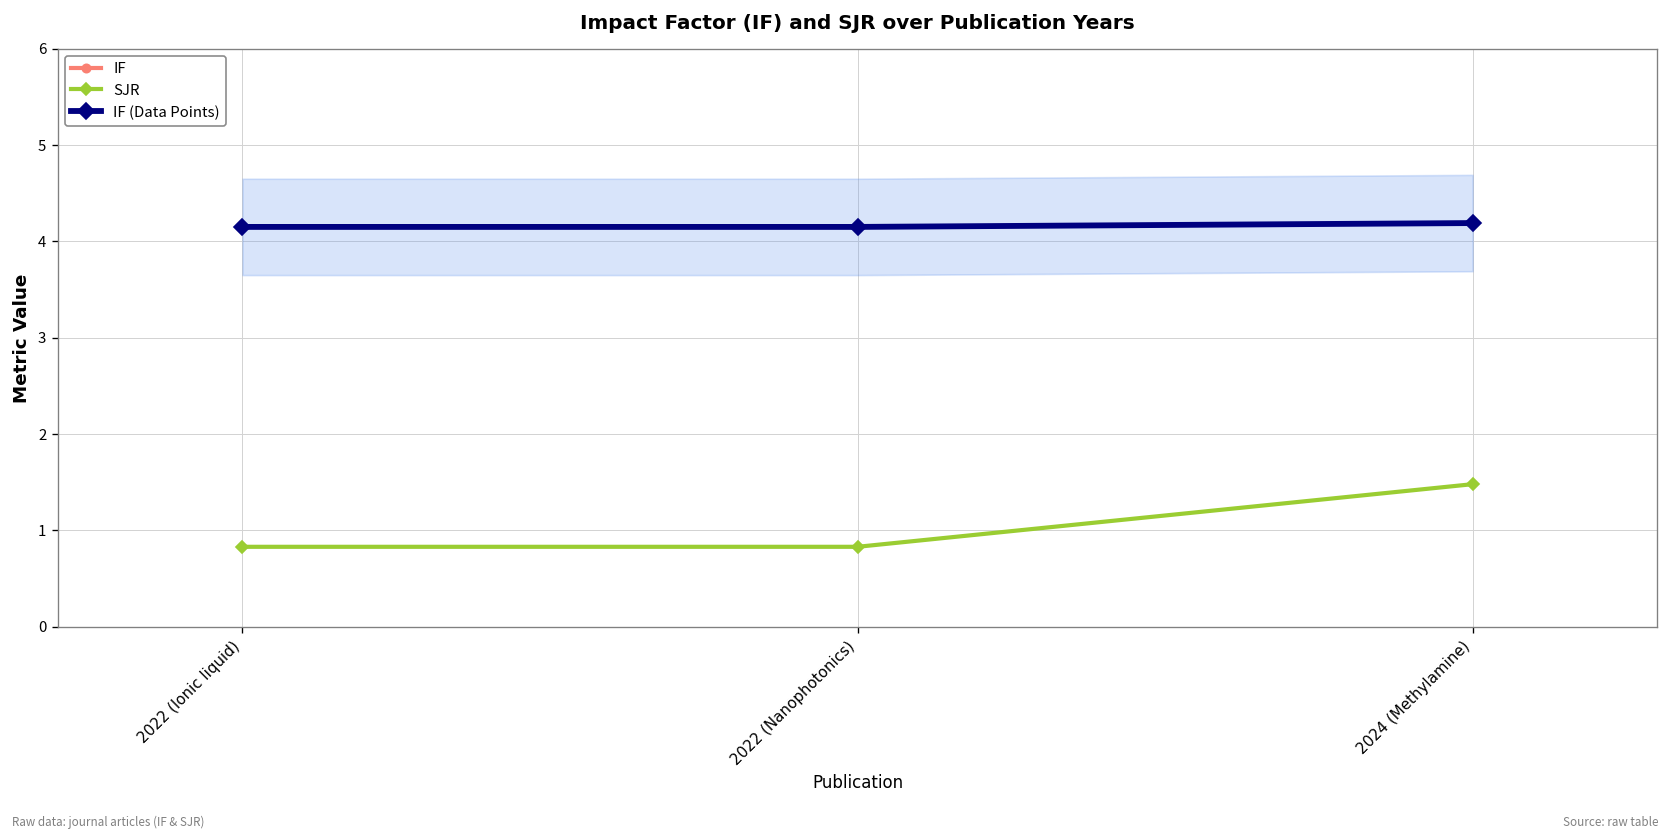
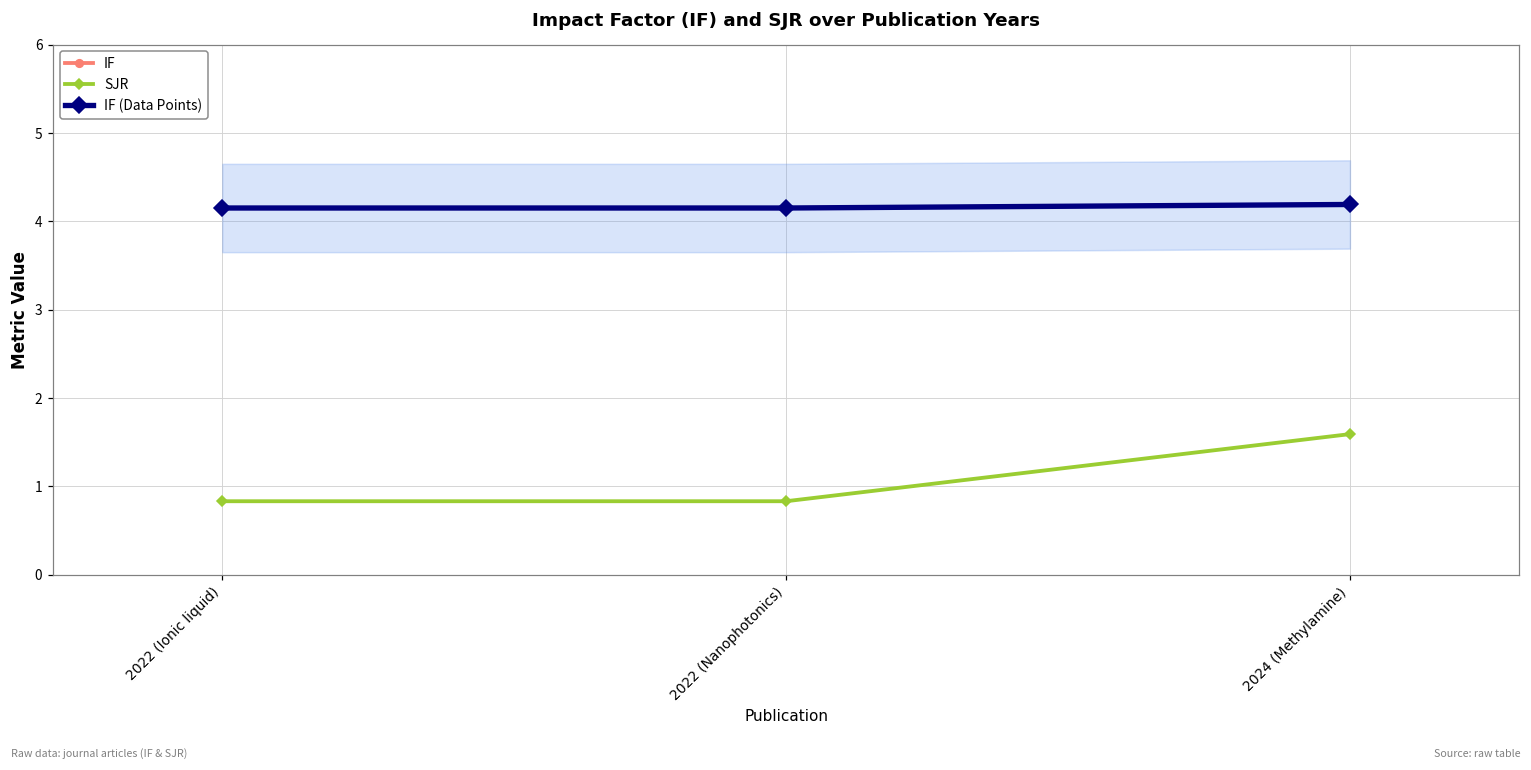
SJR, 2024 (Methylamine): 1.5 -> 1.6
